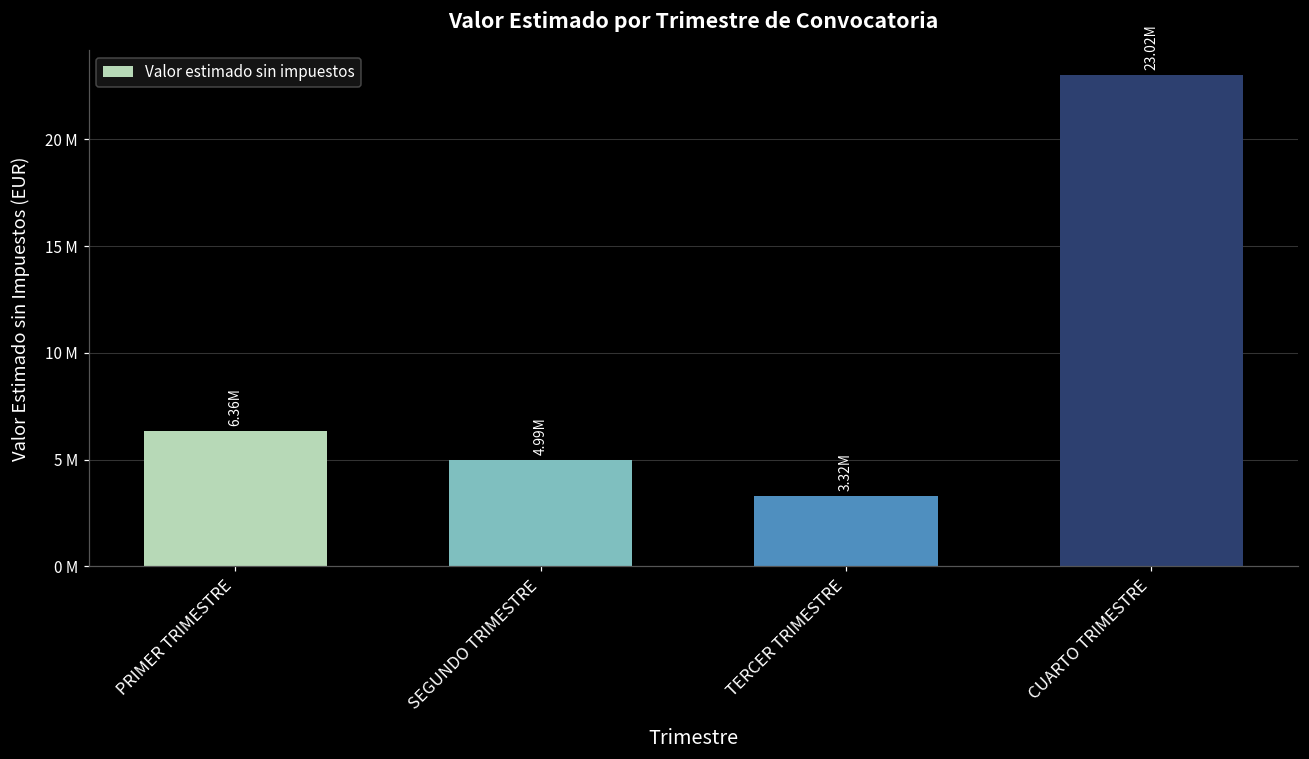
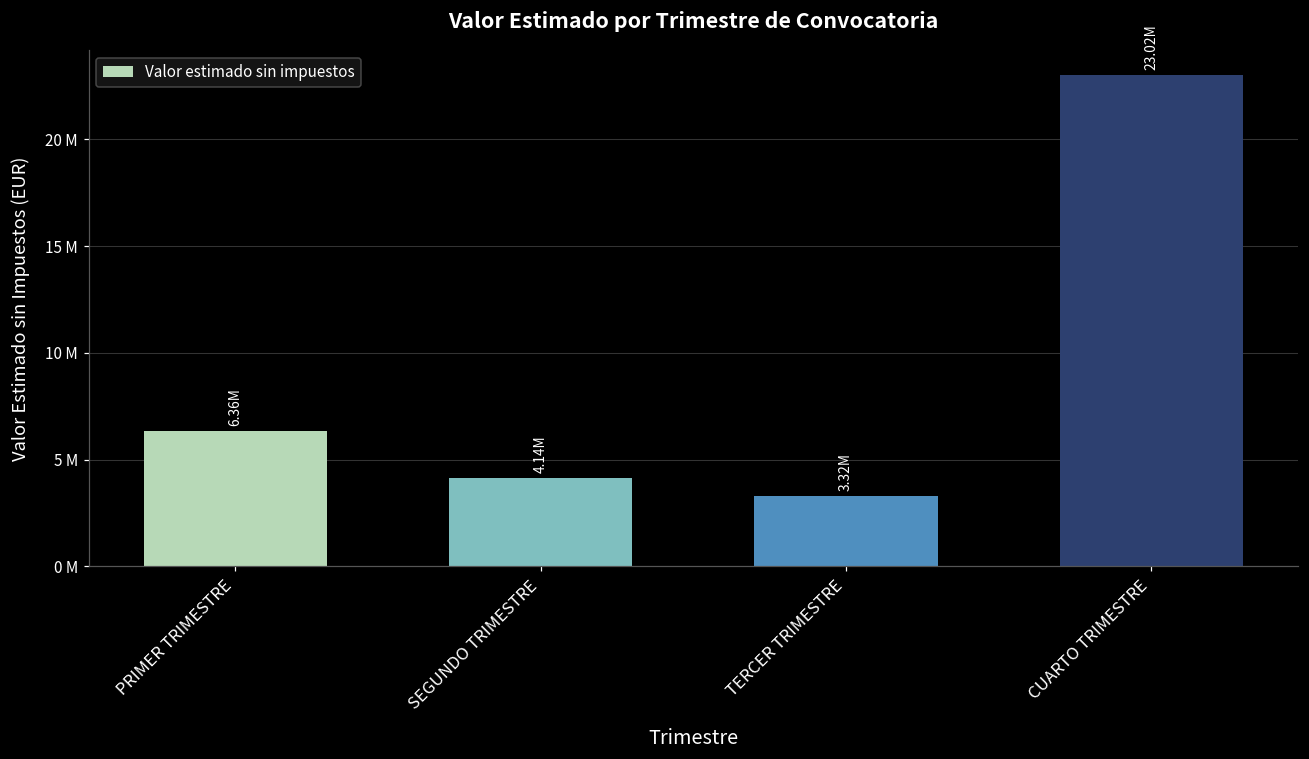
SEGUNDO TRIMESTRE: 4.99M -> 4.14M
